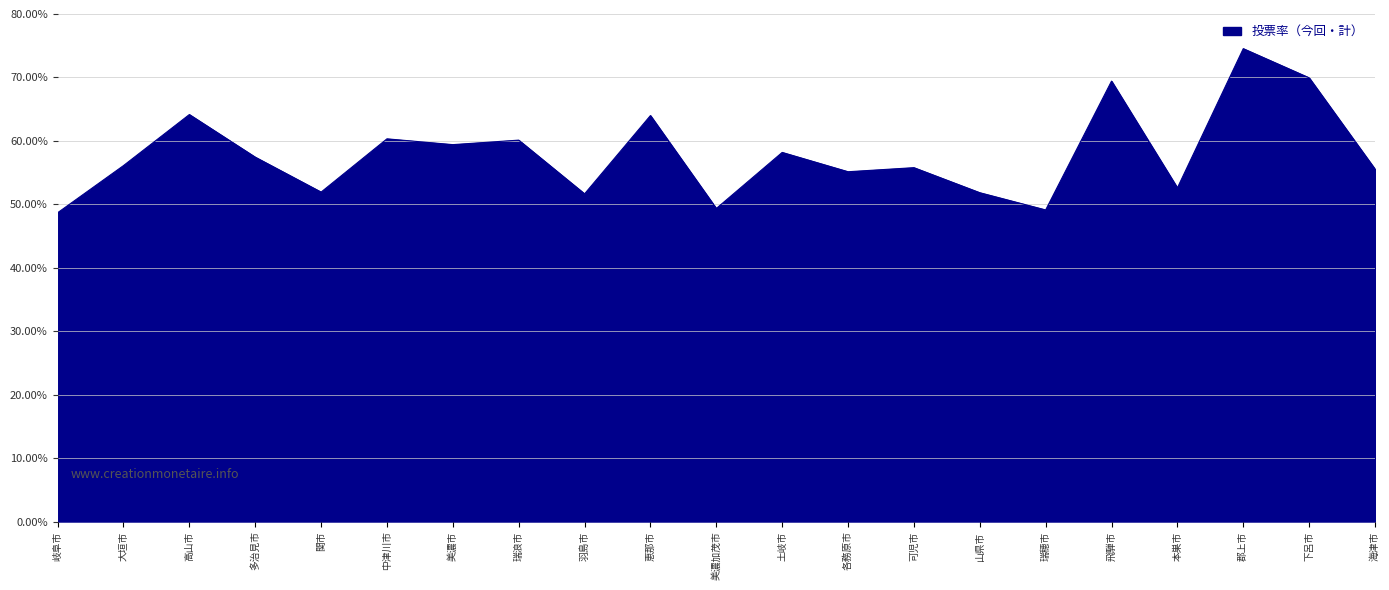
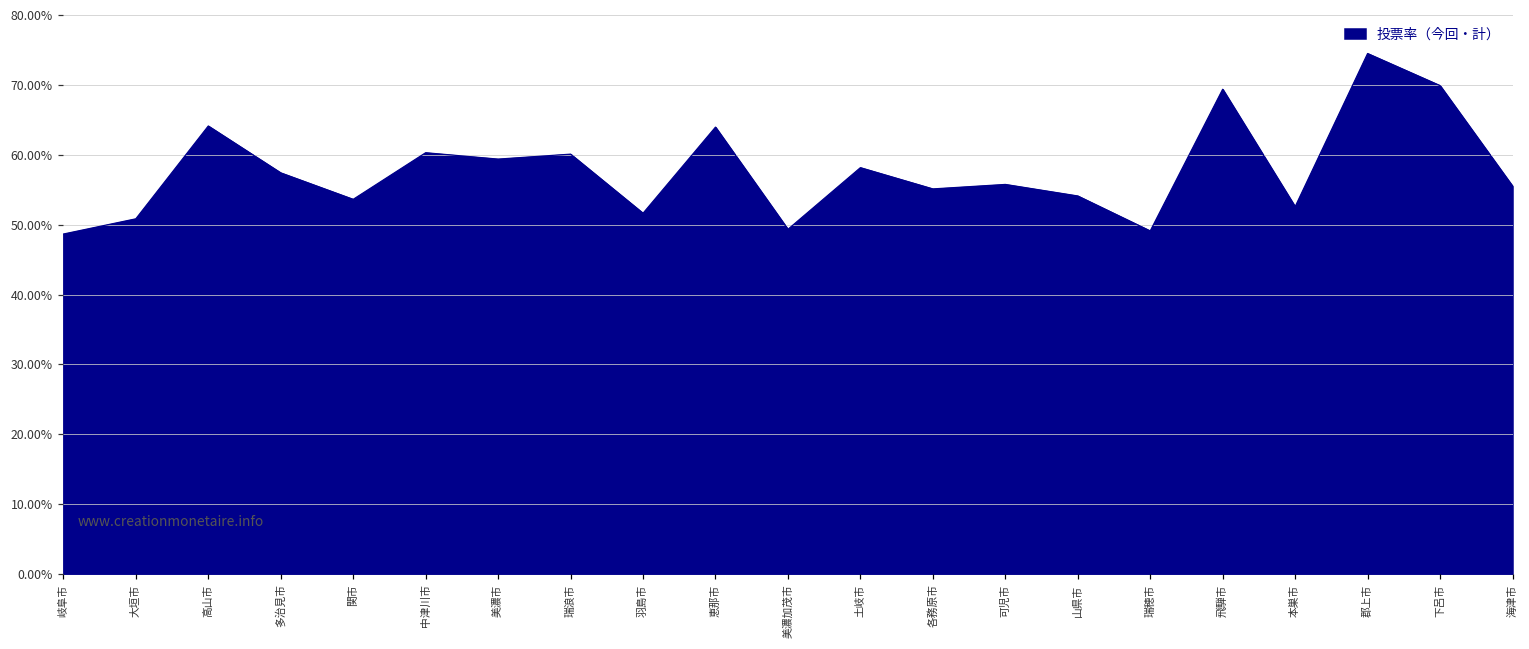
大垣市: 56% -> 51%
関市: 52% -> 54%
山県市: 52% -> 54%
